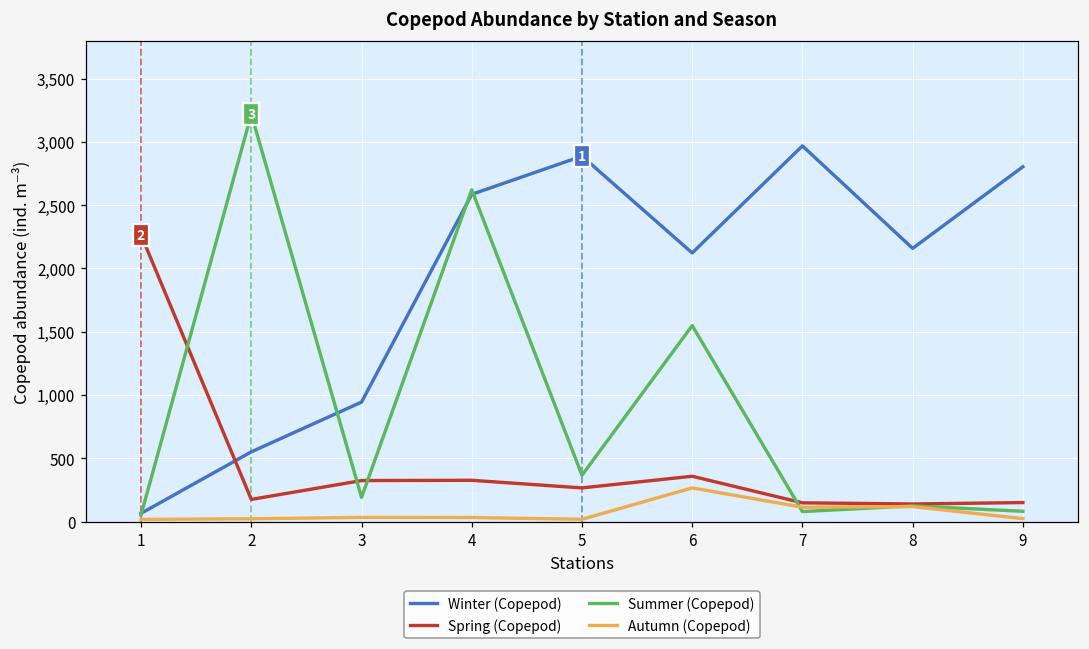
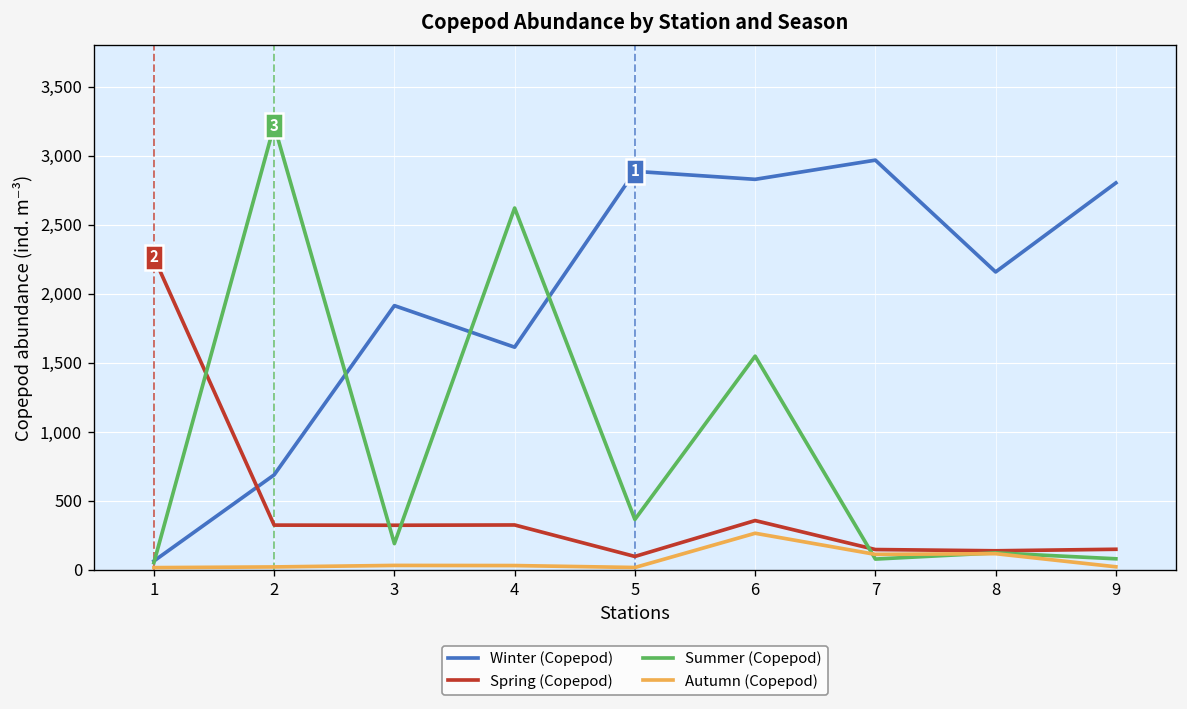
Winter (Copepod), 2: 550 -> 690
Spring (Copepod), 2: 180 -> 330
Winter (Copepod), 3: 940 -> 1,920
Winter (Copepod), 4: 2,590 -> 1,610
Spring (Copepod), 5: 270 -> 100
Winter (Copepod), 6: 2,120 -> 2,830
